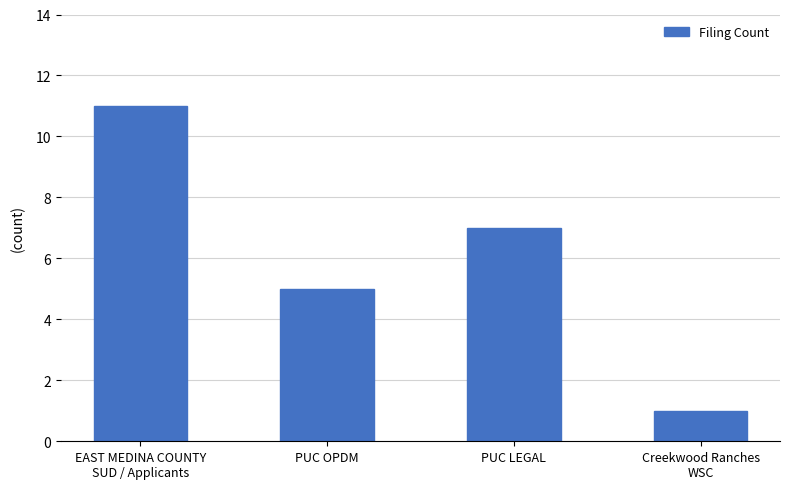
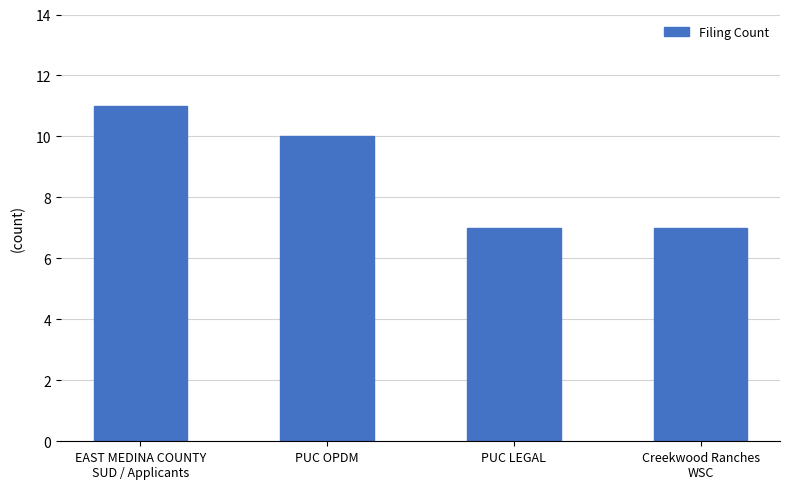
PUC OPDM: 5 -> 10
Creekwood Ranches WSC: 1 -> 7
